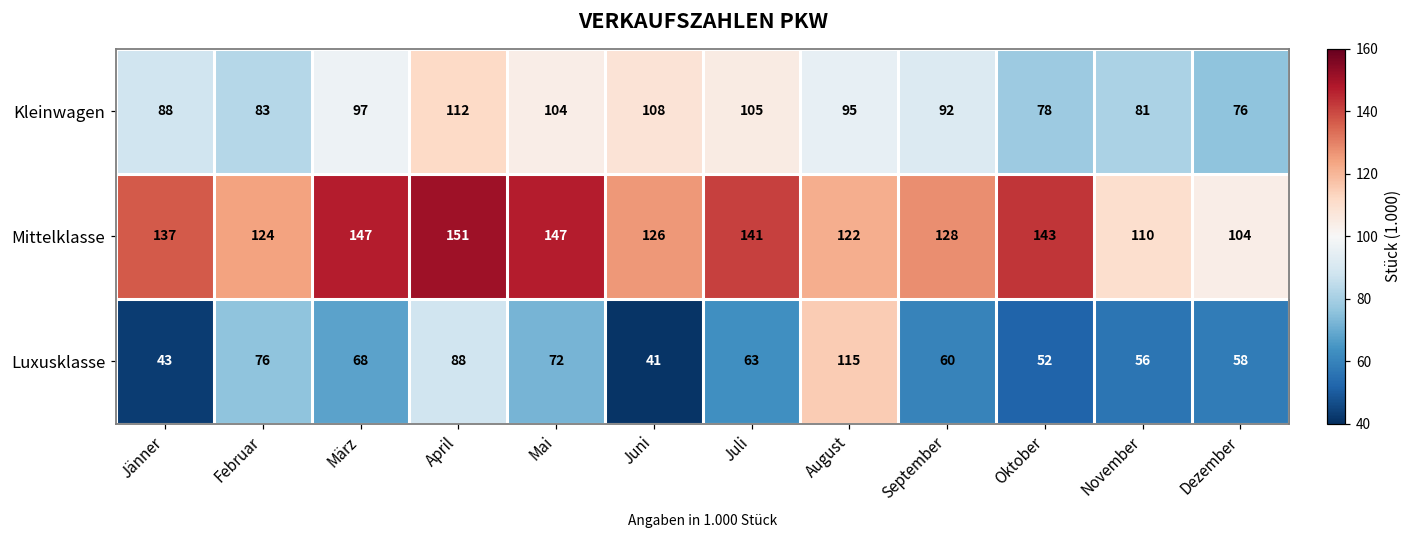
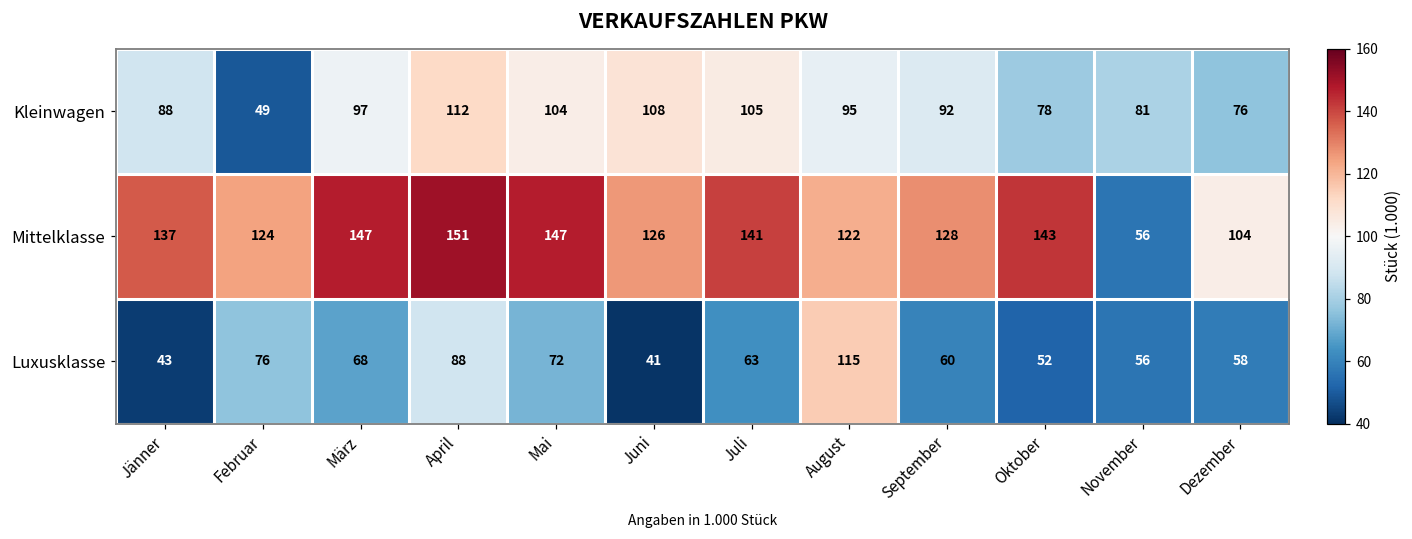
Kleinwagen, Februar: 83 -> 49
Mittelklasse, November: 110 -> 56
